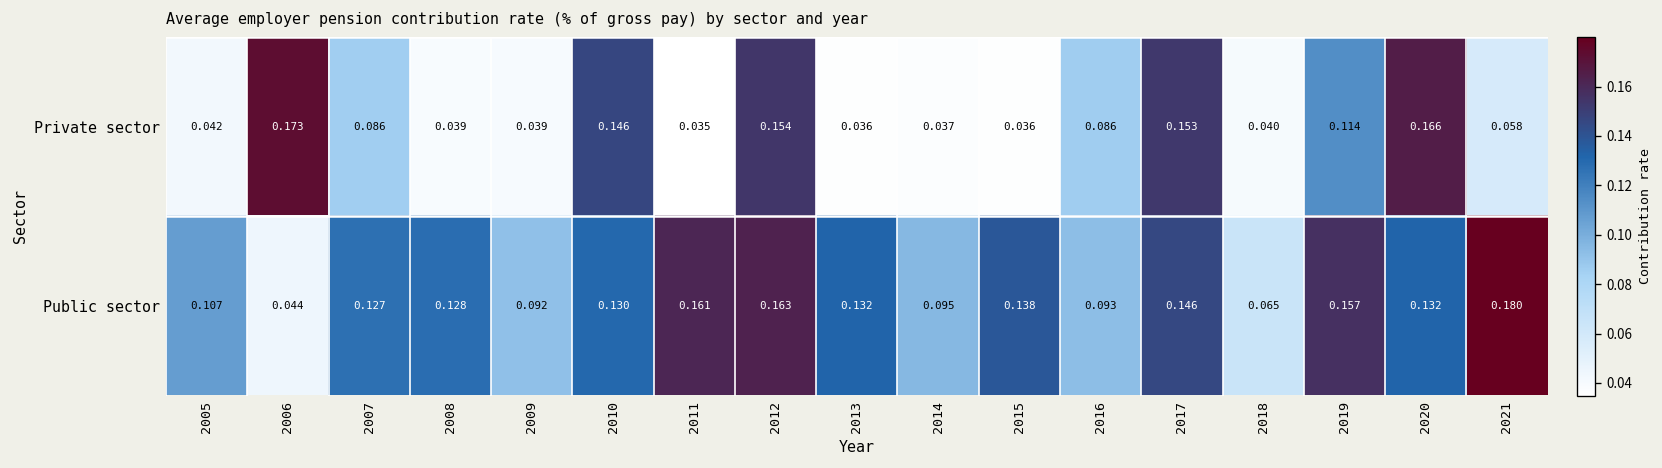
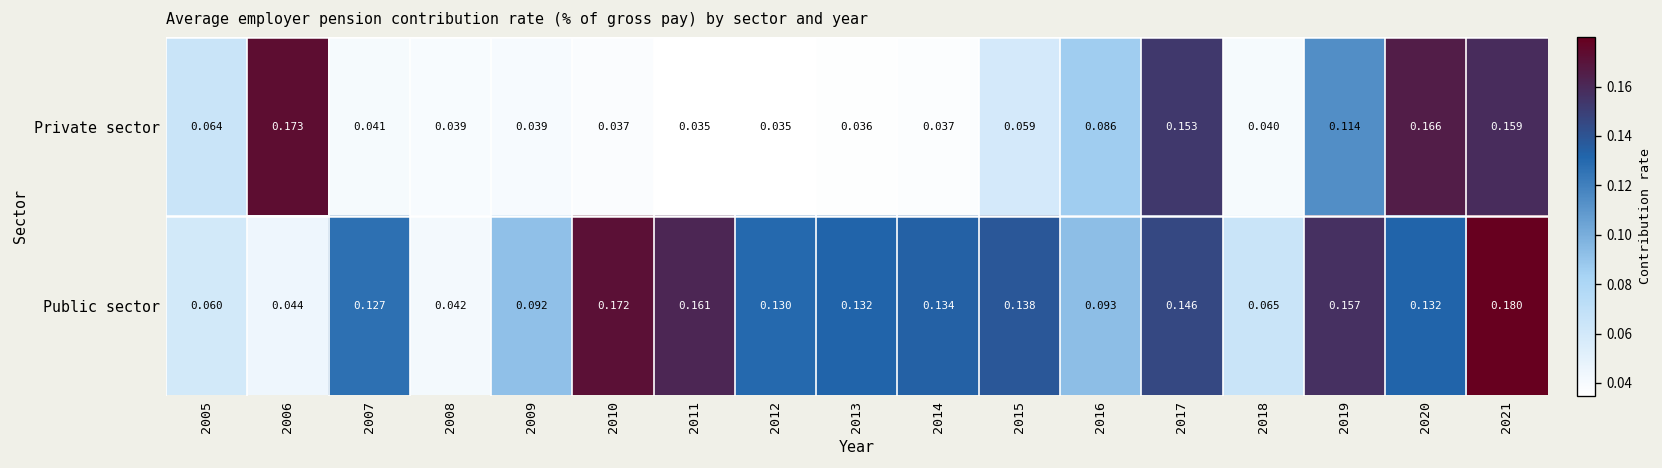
Private sector, 2005: 0.042 -> 0.064
Private sector, 2007: 0.086 -> 0.041
Private sector, 2010: 0.146 -> 0.037
Private sector, 2012: 0.154 -> 0.035
Private sector, 2015: 0.036 -> 0.059
Private sector, 2021: 0.058 -> 0.159
Public sector, 2005: 0.107 -> 0.060
Public sector, 2008: 0.128 -> 0.042
Public sector, 2010: 0.130 -> 0.172
Public sector, 2012: 0.163 -> 0.130
Public sector, 2014: 0.095 -> 0.134
